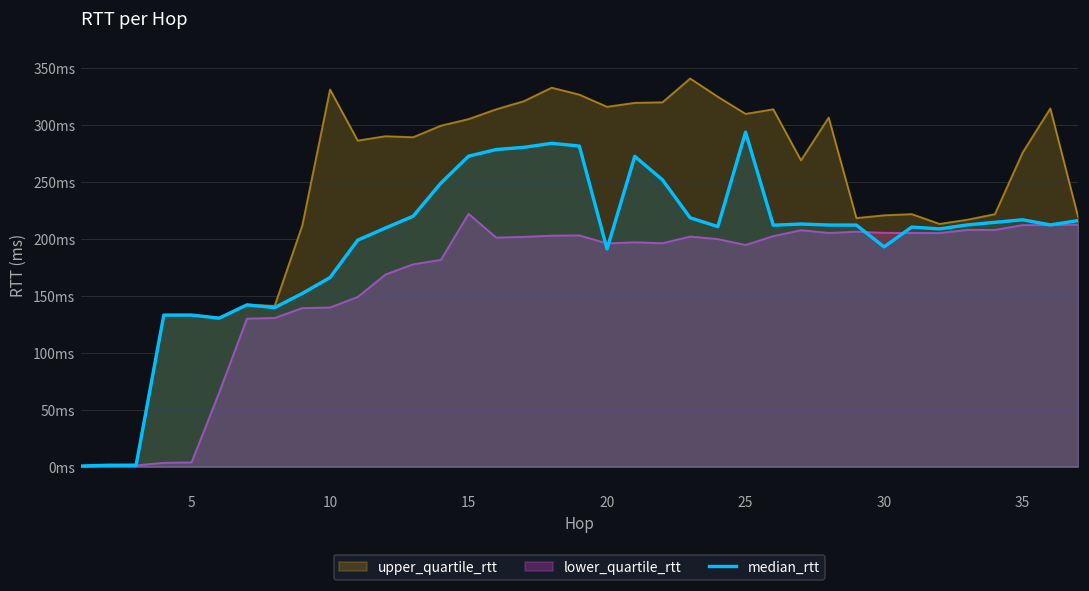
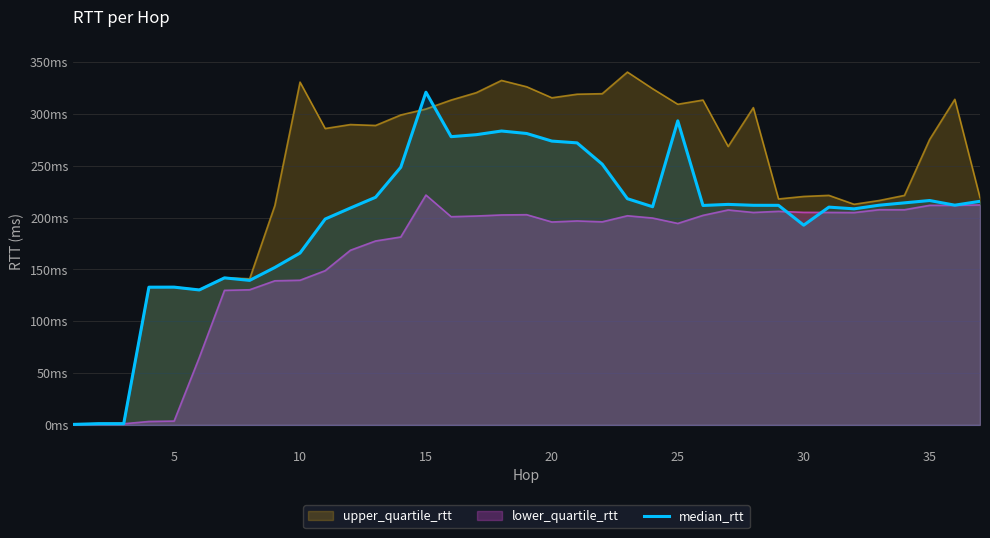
median_rtt, 15: 272ms -> 321ms
median_rtt, 20: 191ms -> 274ms
